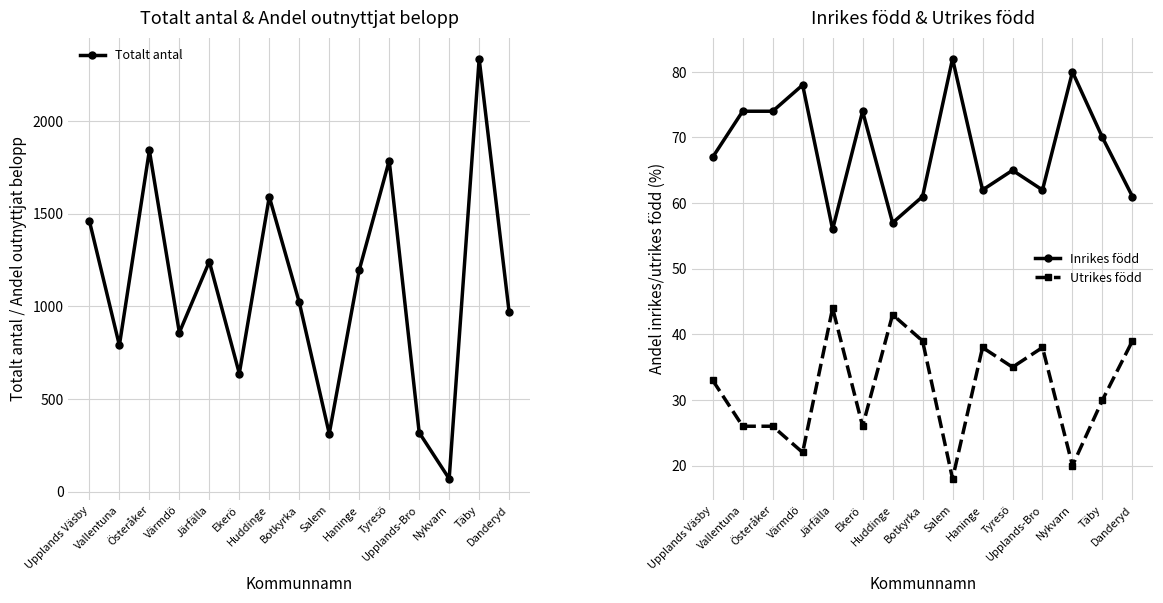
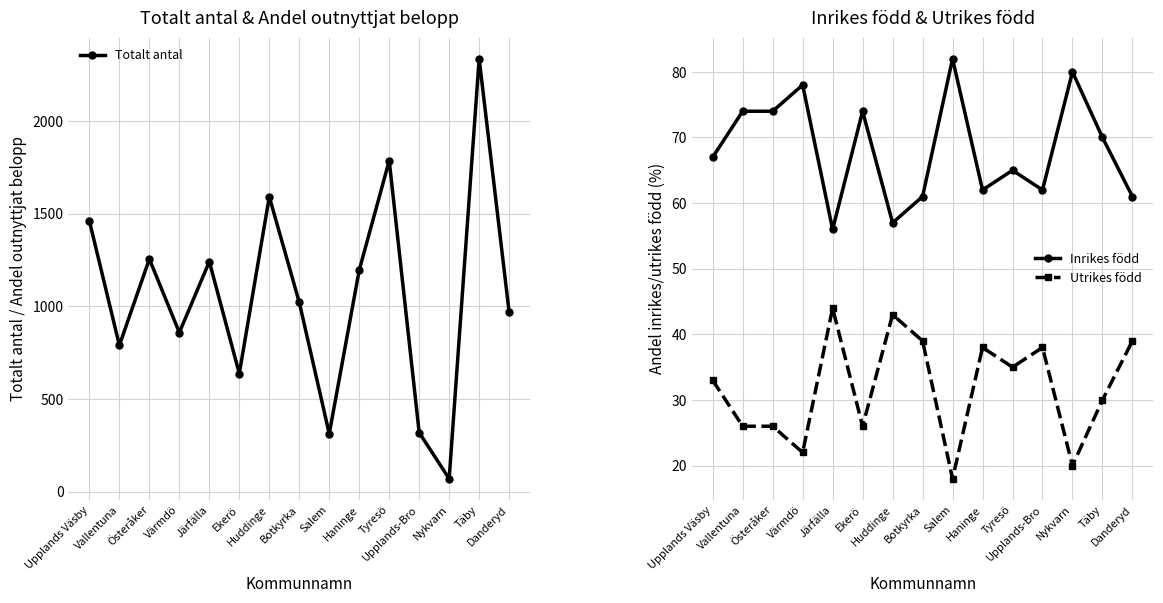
Totalt antal & Andel outnyttjat belopp, Österåker: 1840 -> 1260
